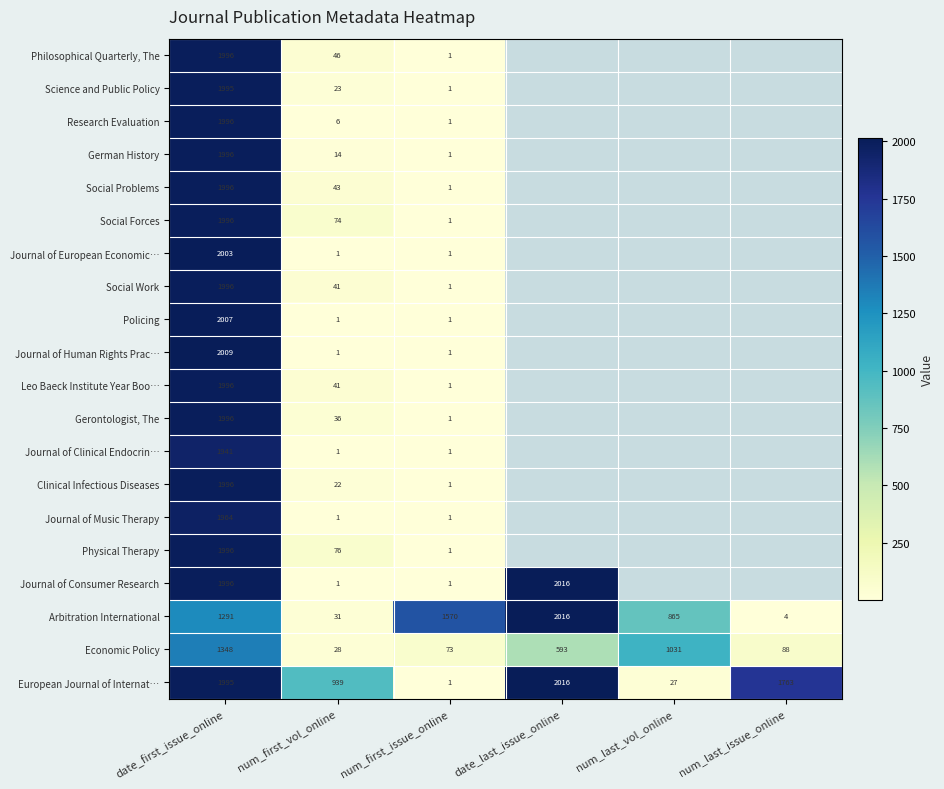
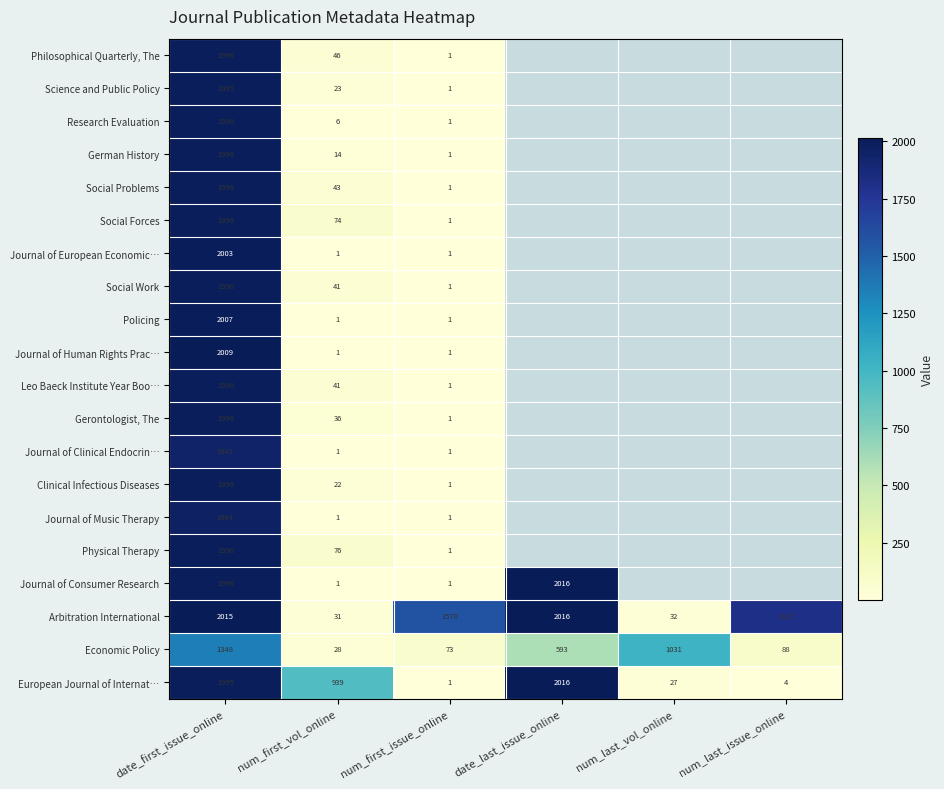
Arbitration International, date_first_issue_online: 1291 -> 2015
Arbitration International, num_last_vol_online: 865 -> 32
Arbitration International, num_last_issue_online: 4 -> 1815
European Journal of Internat…, num_last_issue_online: 1763 -> 4
